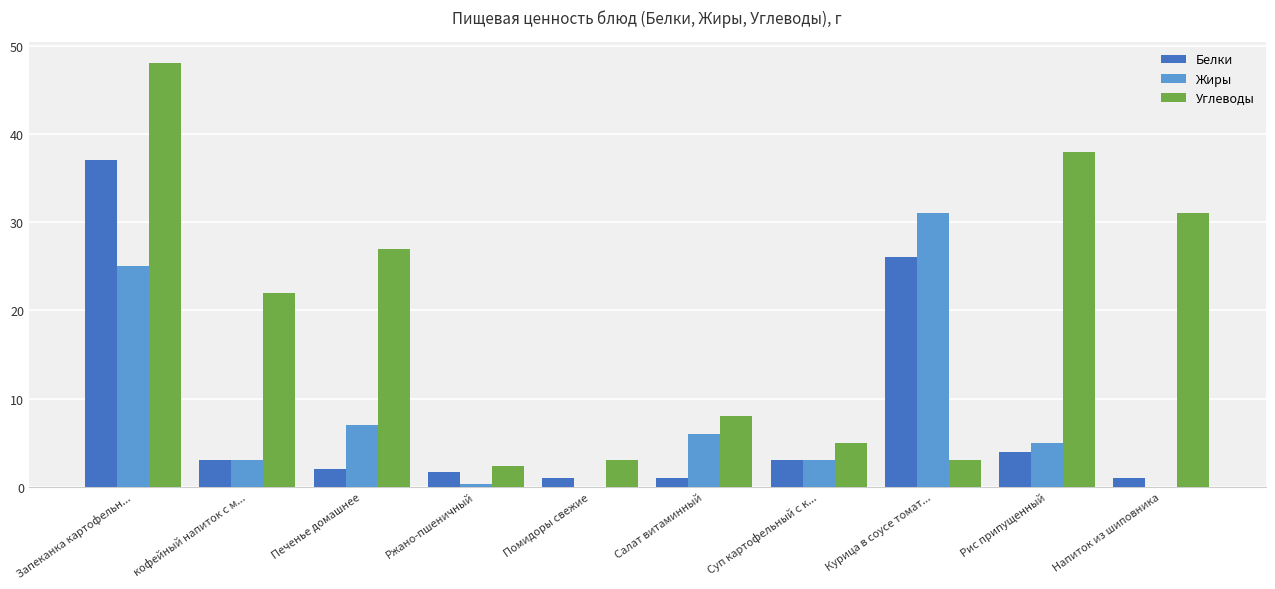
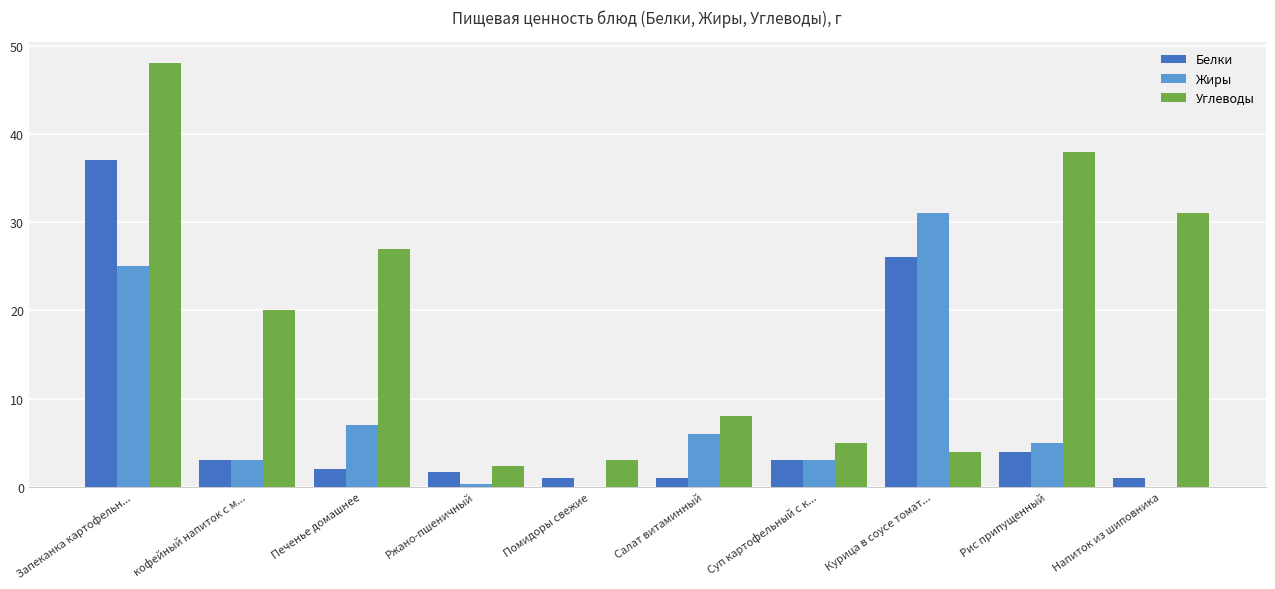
Углеводы, кофейный напиток с м...: 22 -> 20
Углеводы, Курица в соусе томат...: 3 -> 4
